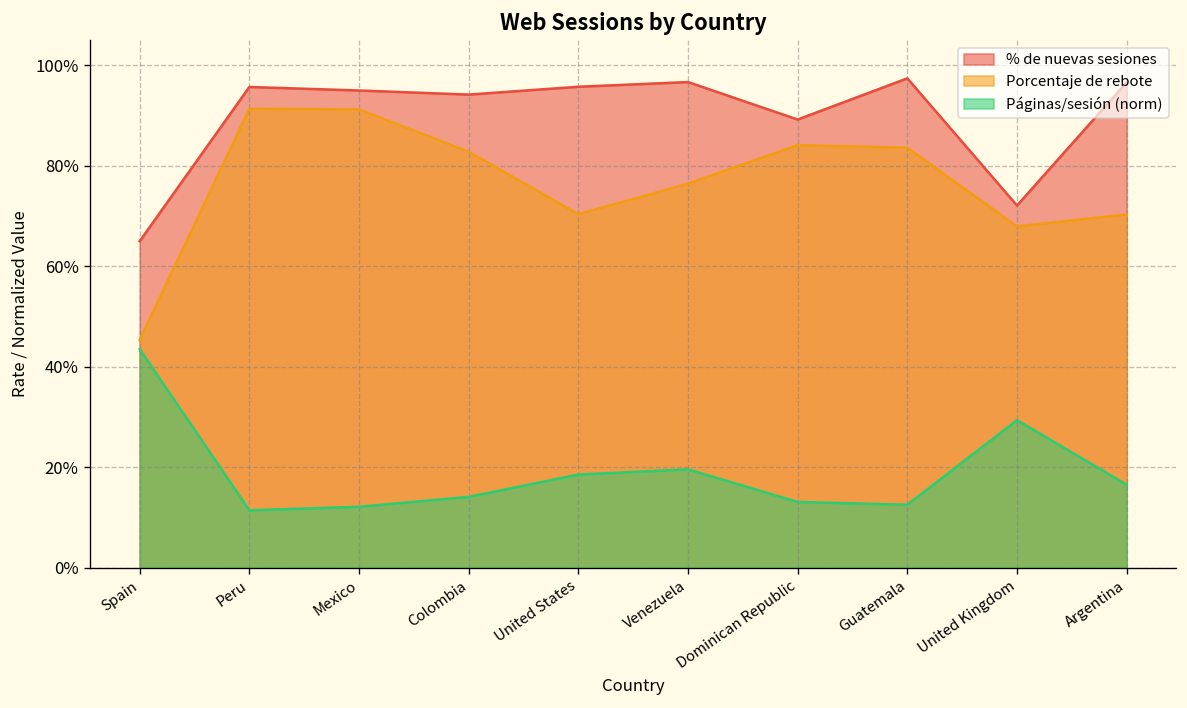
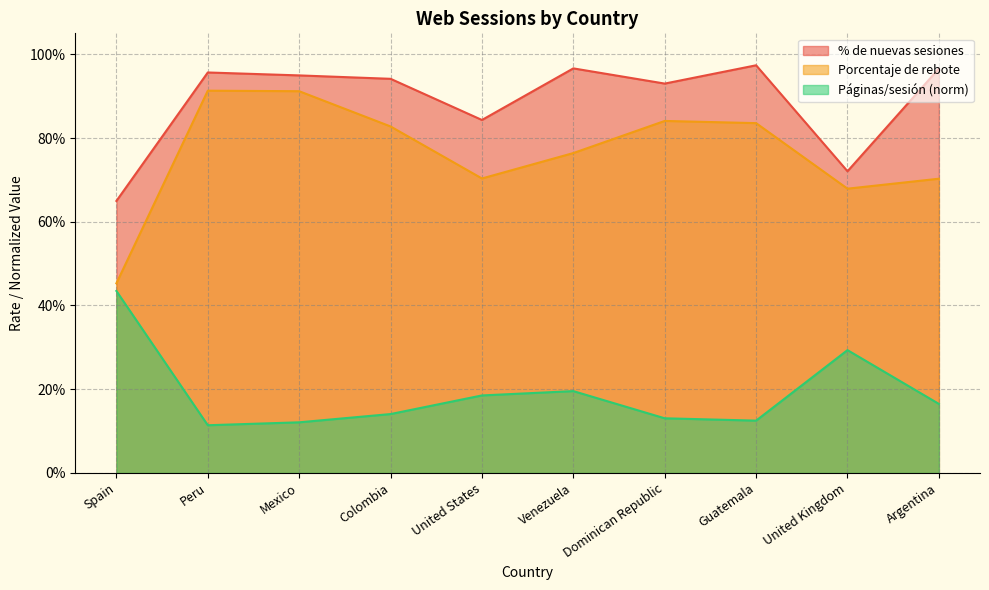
% de nuevas sesiones, United States: 96% -> 84%
% de nuevas sesiones, Dominican Republic: 89% -> 93%
